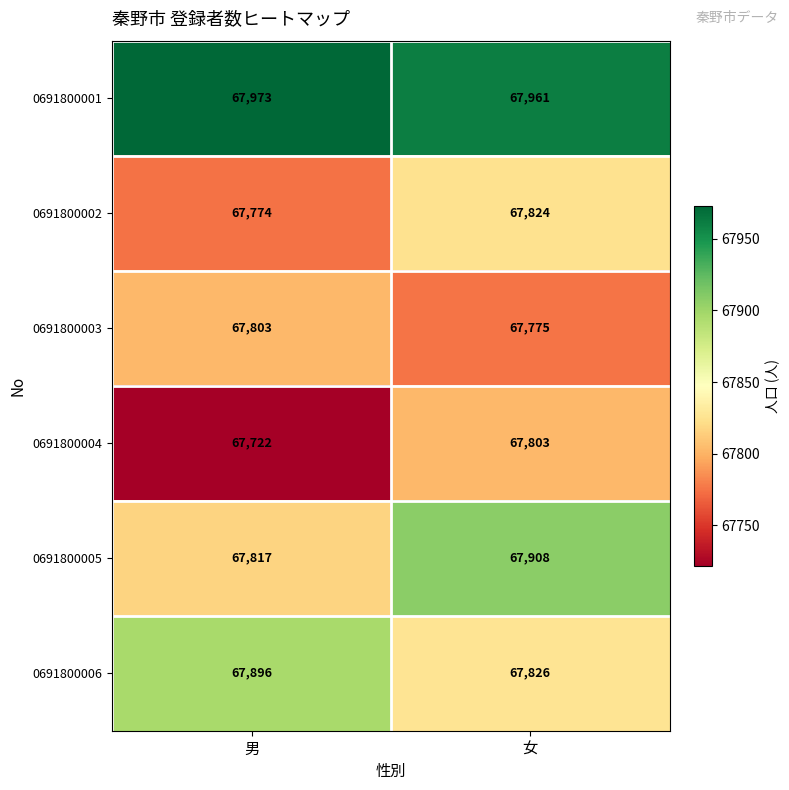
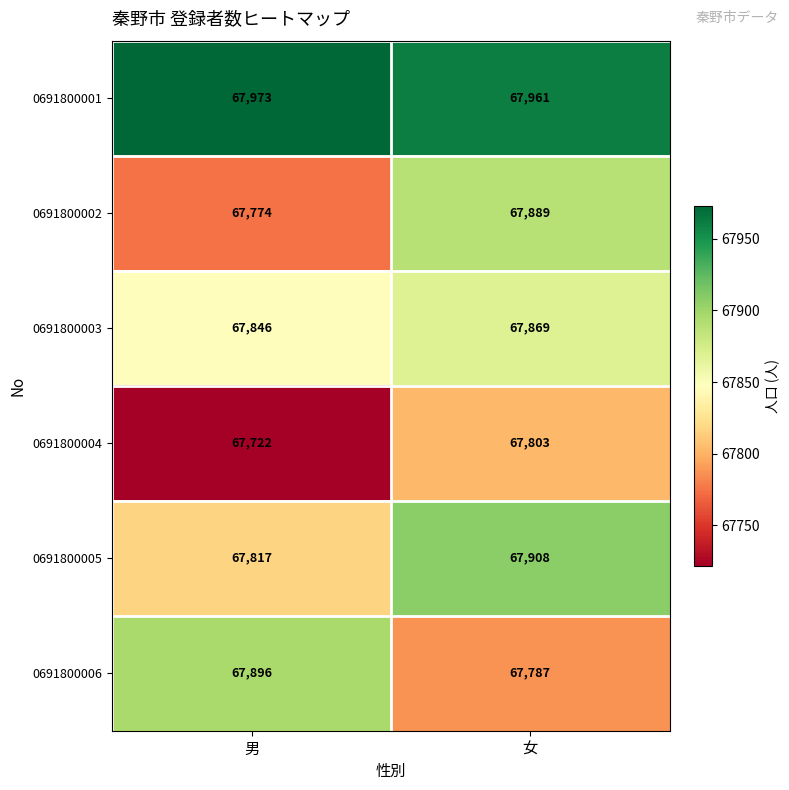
0691800002, 女: 67,824 -> 67,889
0691800003, 男: 67,803 -> 67,846
0691800003, 女: 67,775 -> 67,869
0691800006, 女: 67,826 -> 67,787
